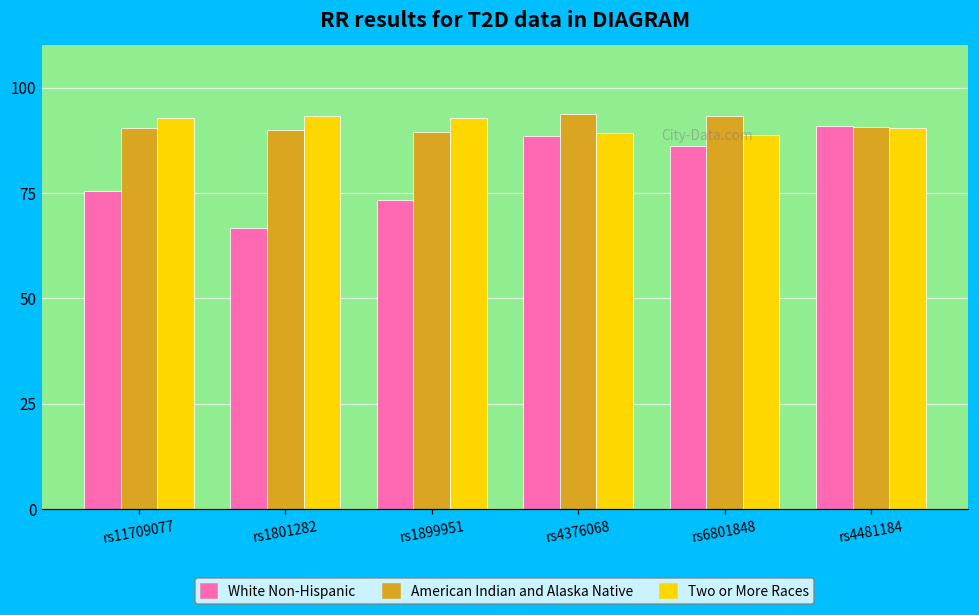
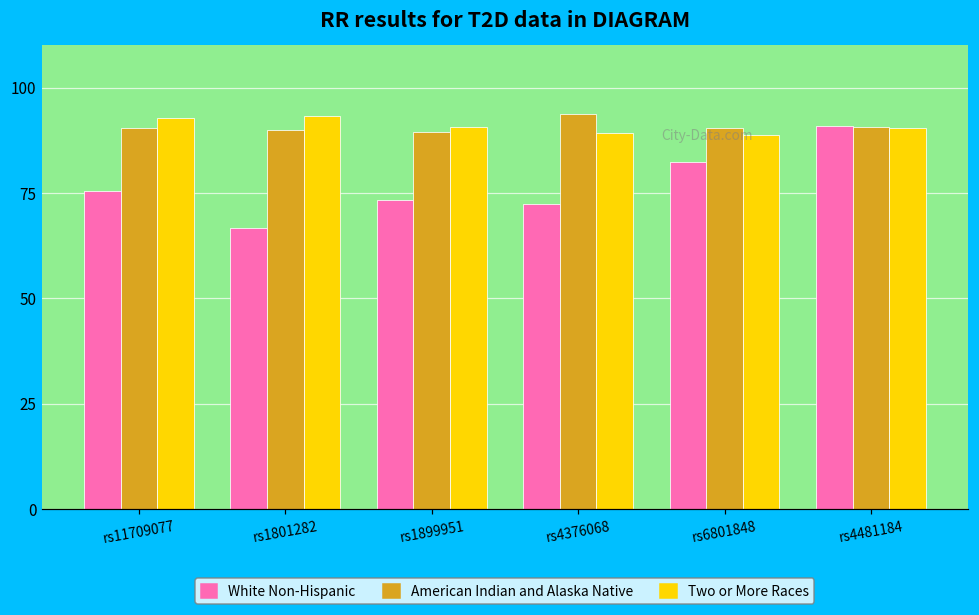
Two or More Races, rs1899951: 93 -> 91
White Non-Hispanic, rs4376068: 88 -> 72
White Non-Hispanic, rs6801848: 86 -> 82
American Indian and Alaska Native, rs6801848: 93 -> 91
